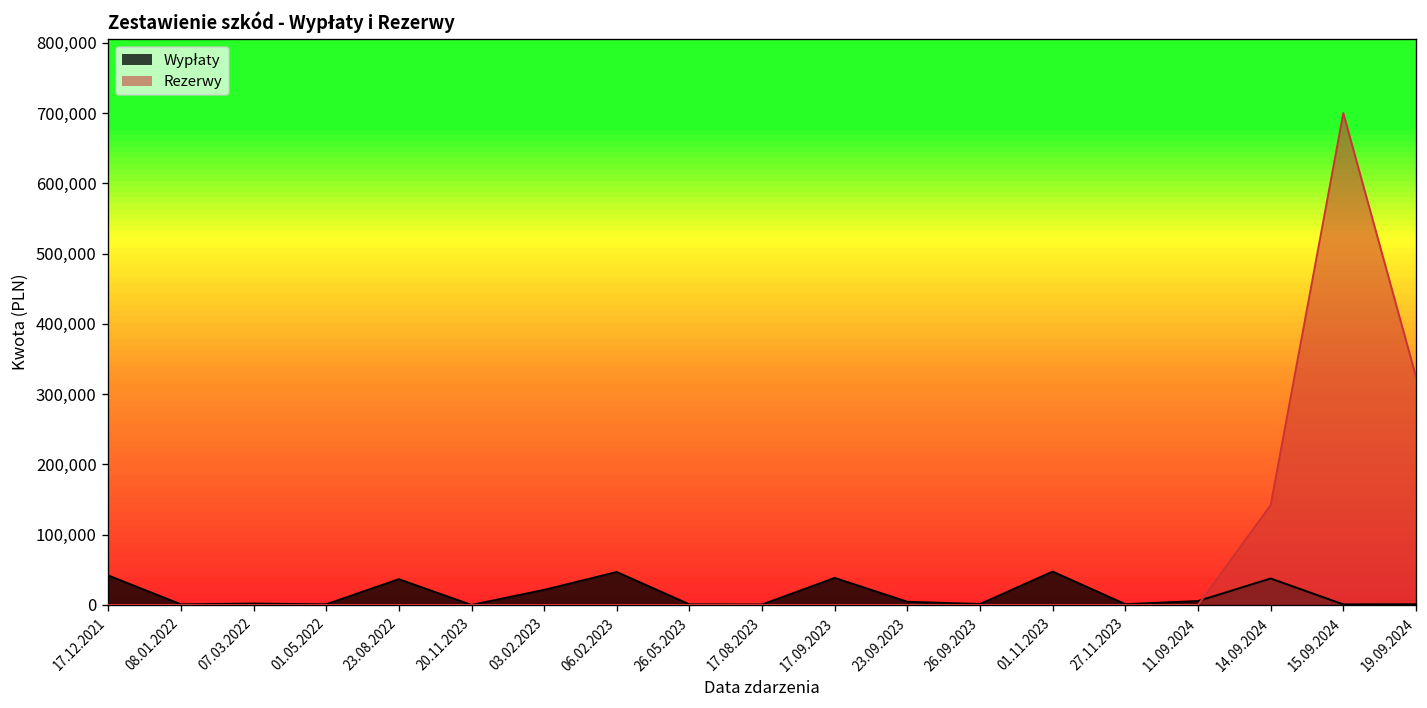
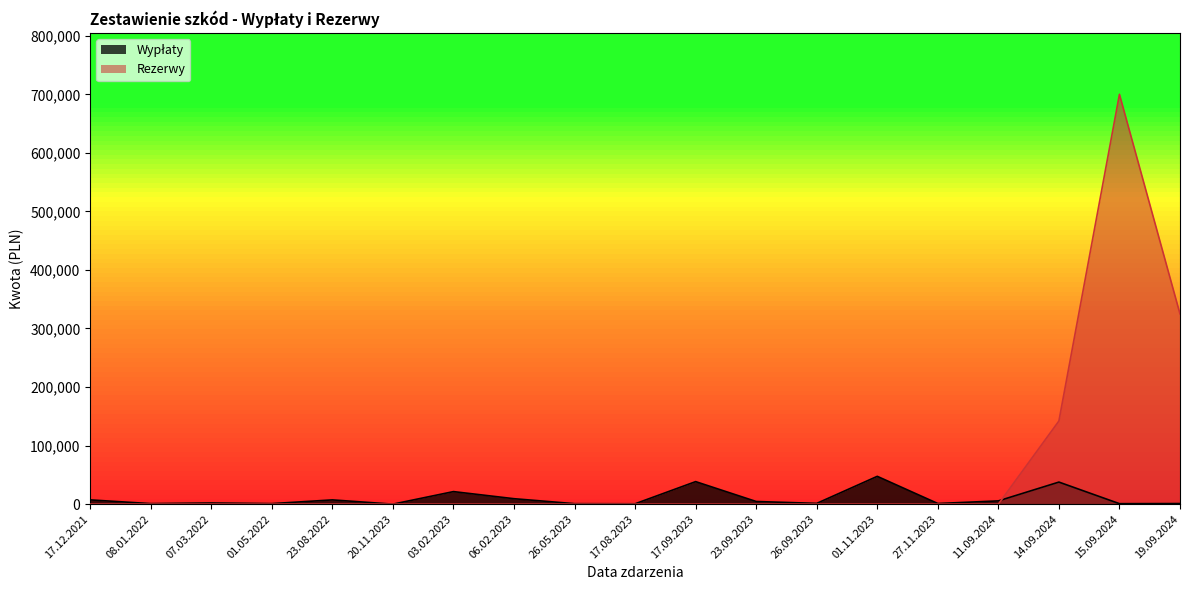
Wypłaty, 17.12.2021: 40,000 -> 10,000
Wypłaty, 23.08.2022: 40,000 -> 10,000
Wypłaty, 06.02.2023: 50,000 -> 10,000
